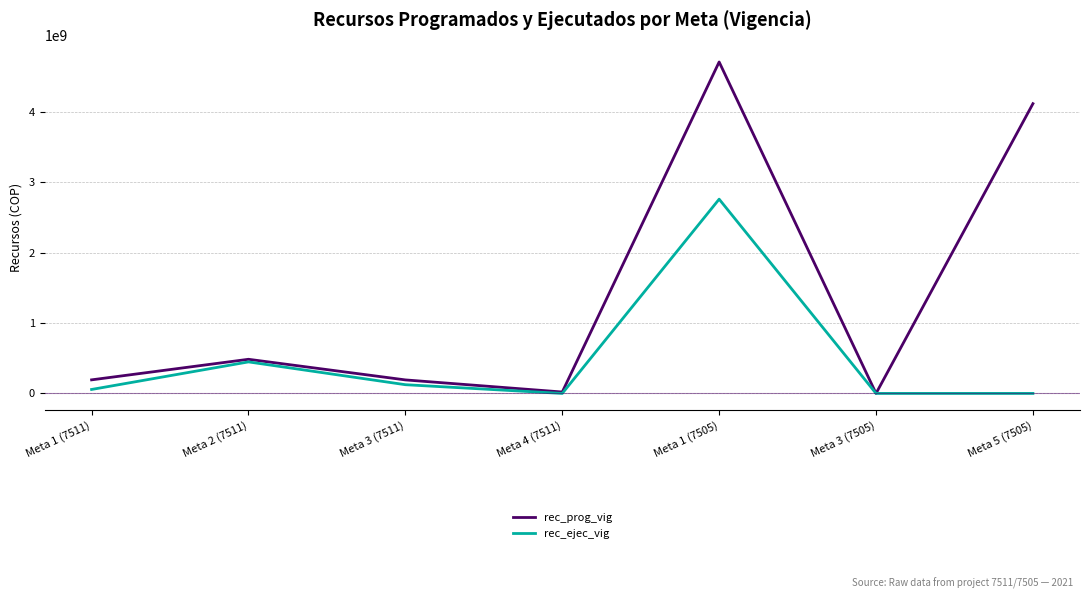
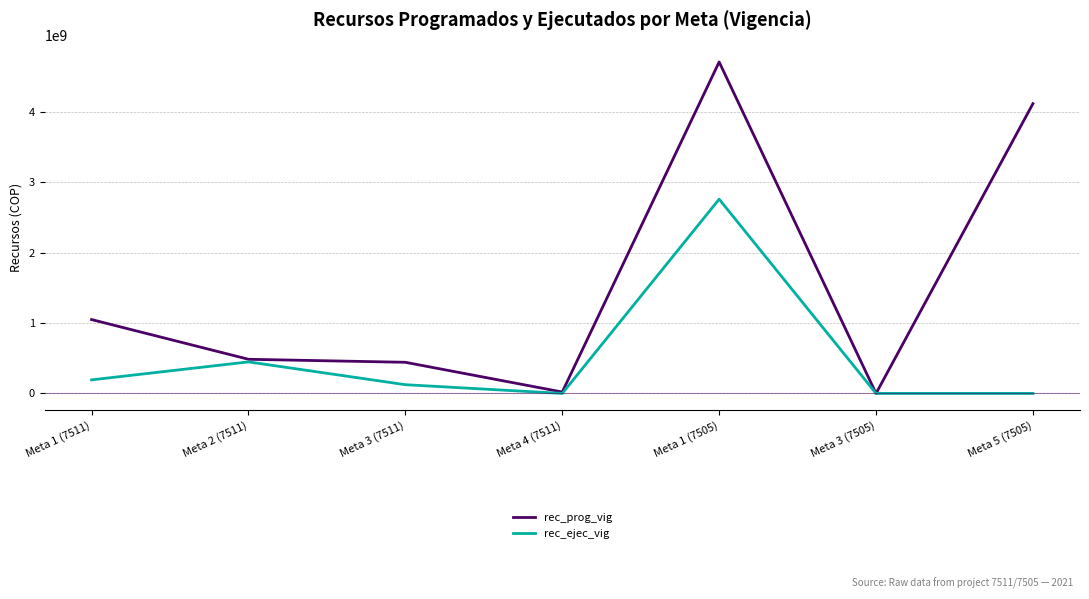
rec_prog_vig, Meta 1 (7511): 200000000 -> 1000000000
rec_ejec_vig, Meta 1 (7511): 100000000 -> 200000000
rec_prog_vig, Meta 3 (7511): 200000000 -> 400000000
